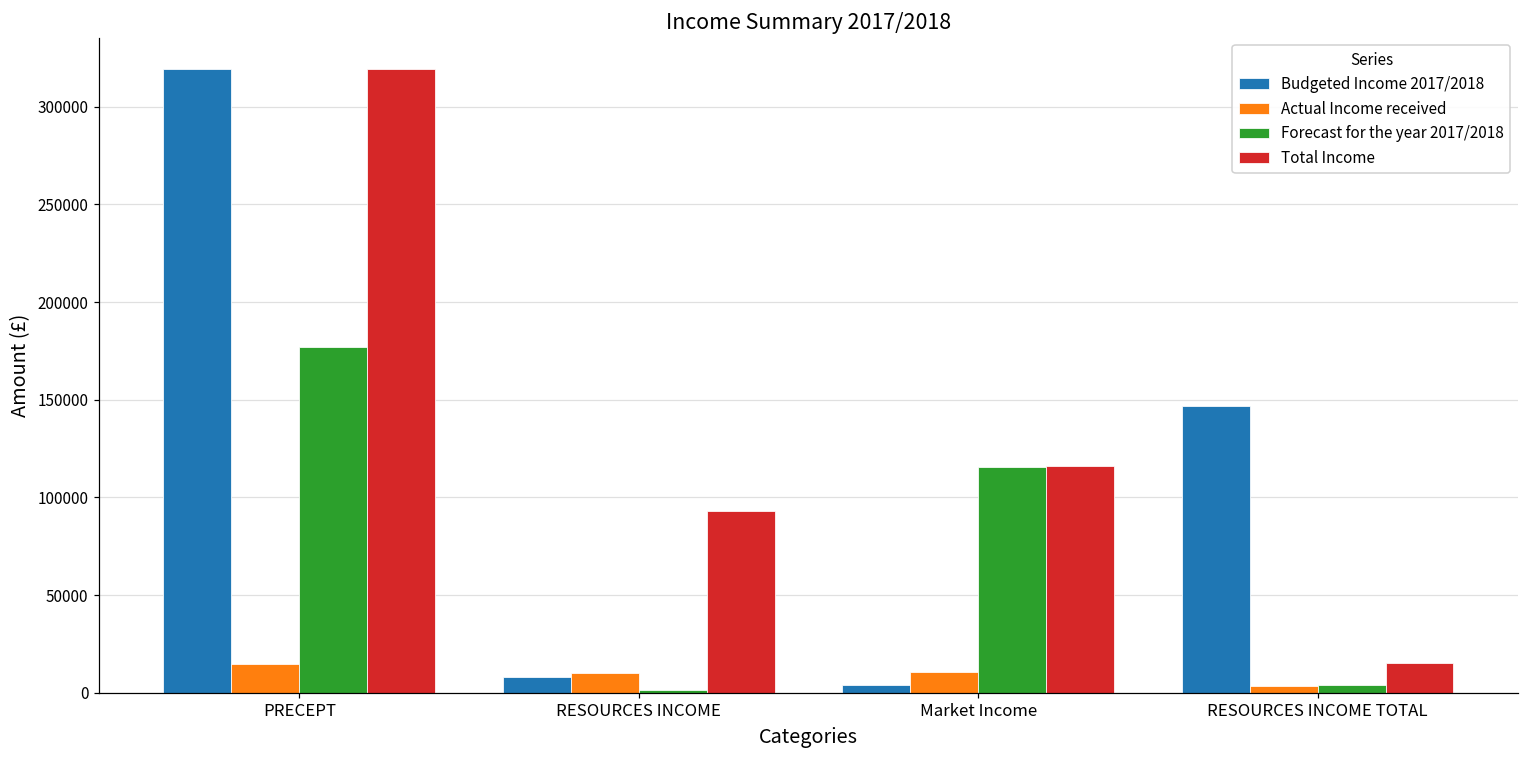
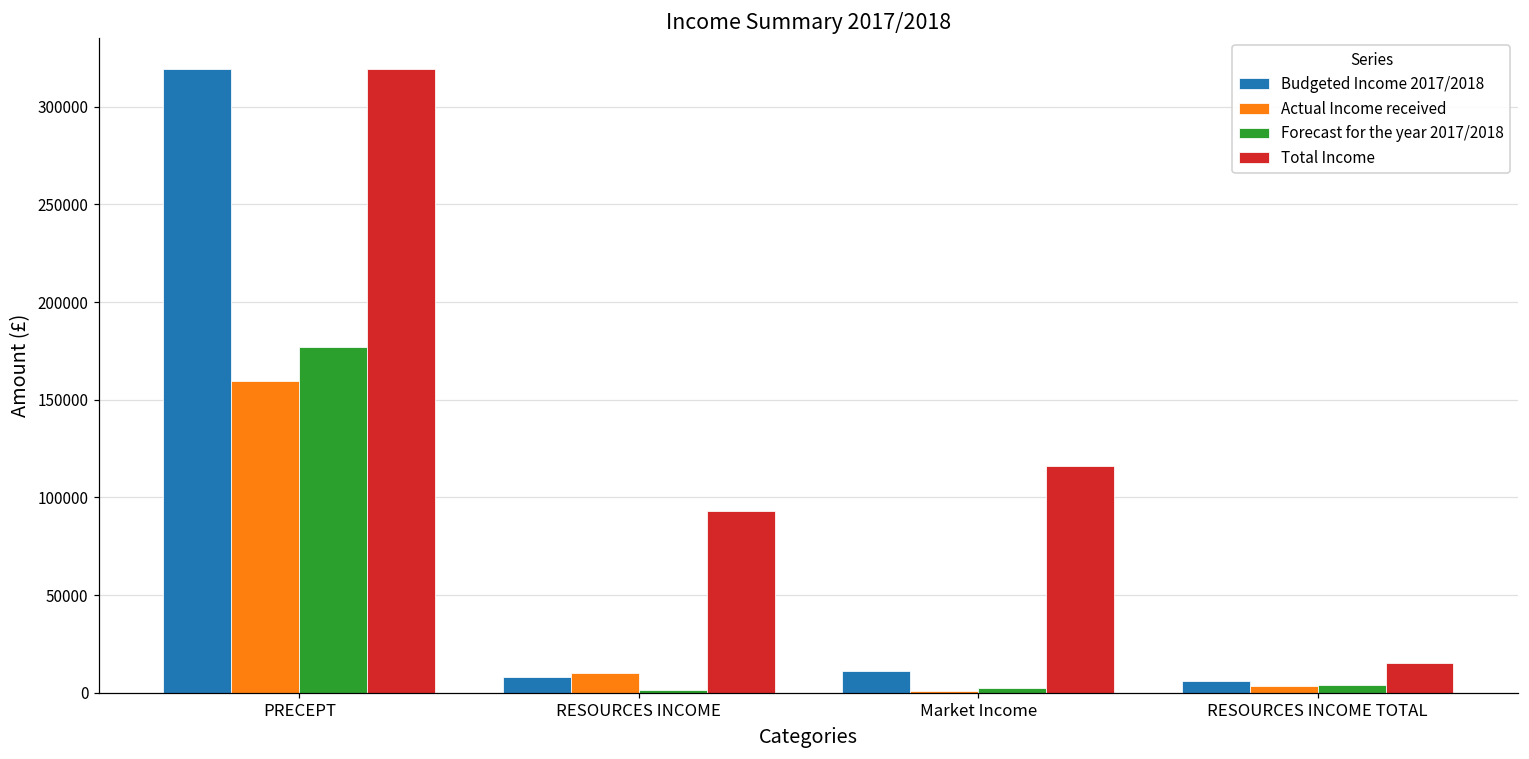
Actual Income received, PRECEPT: 15000 -> 160000
Budgeted Income 2017/2018, Market Income: 4000 -> 11000
Actual Income received, Market Income: 11000 -> 1000
Forecast for the year 2017/2018, Market Income: 115000 -> 3000
Budgeted Income 2017/2018, RESOURCES INCOME TOTAL: 147000 -> 6000
